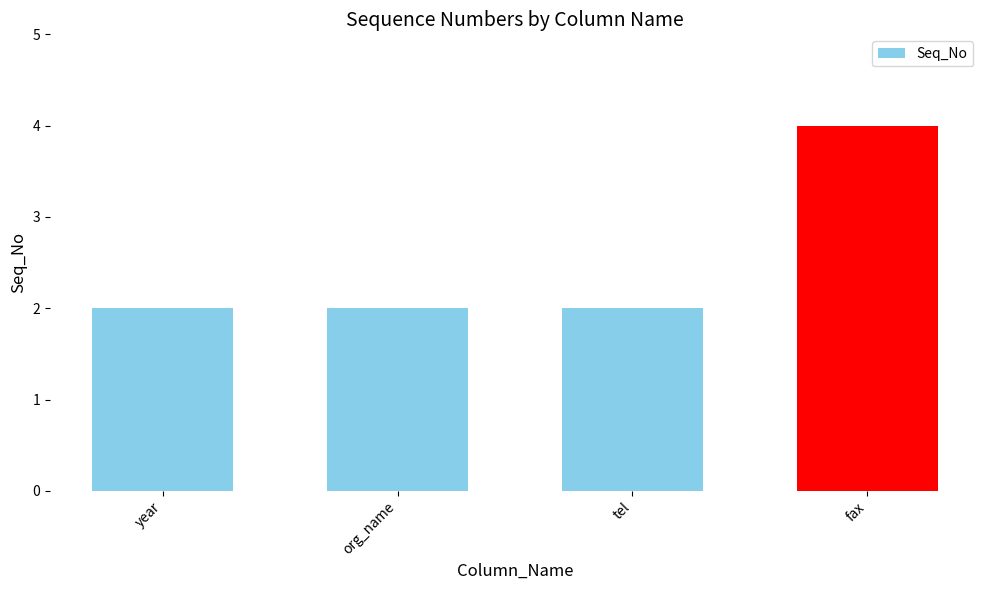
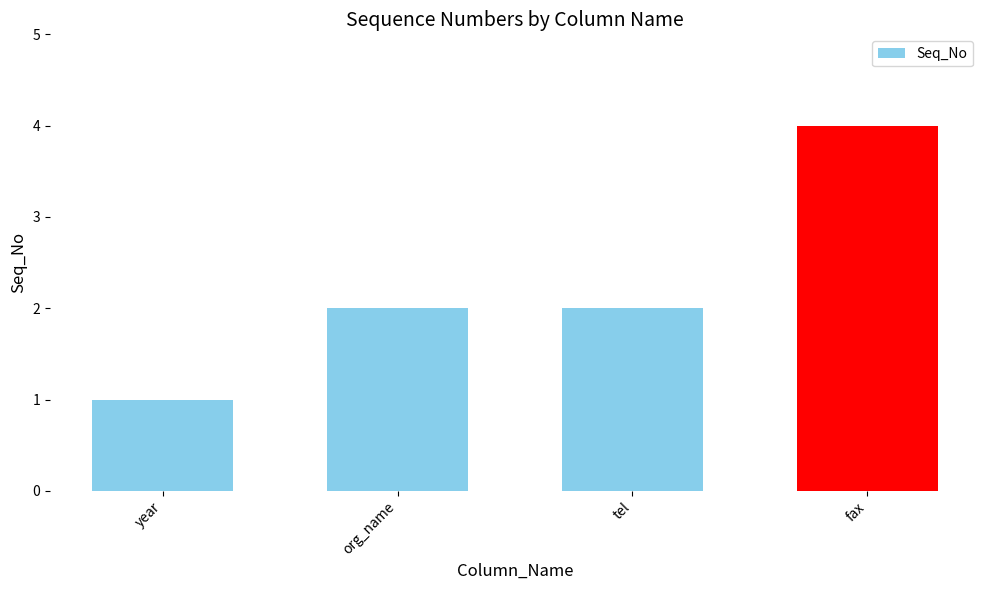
year: 2 -> 1
